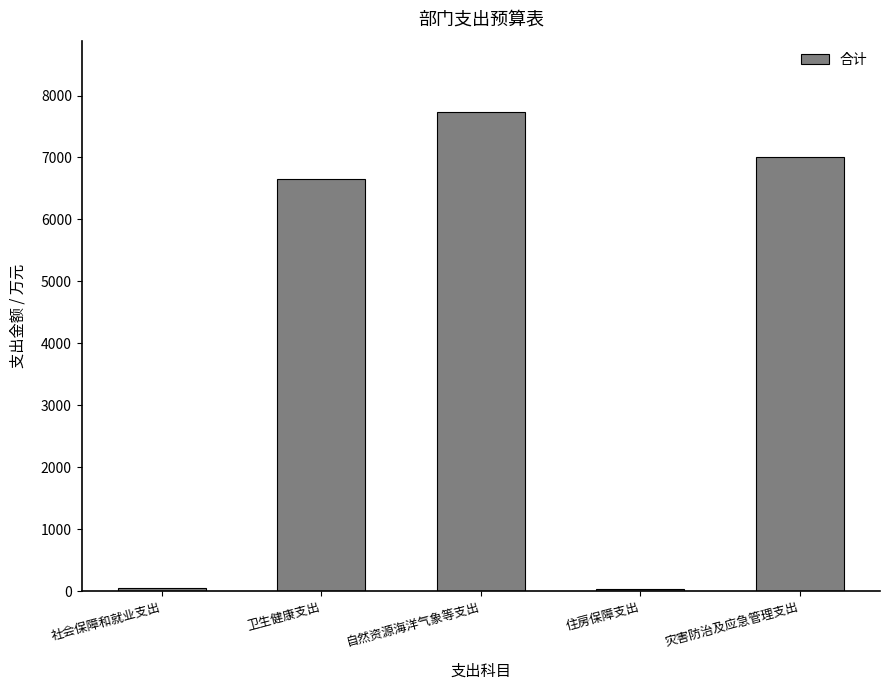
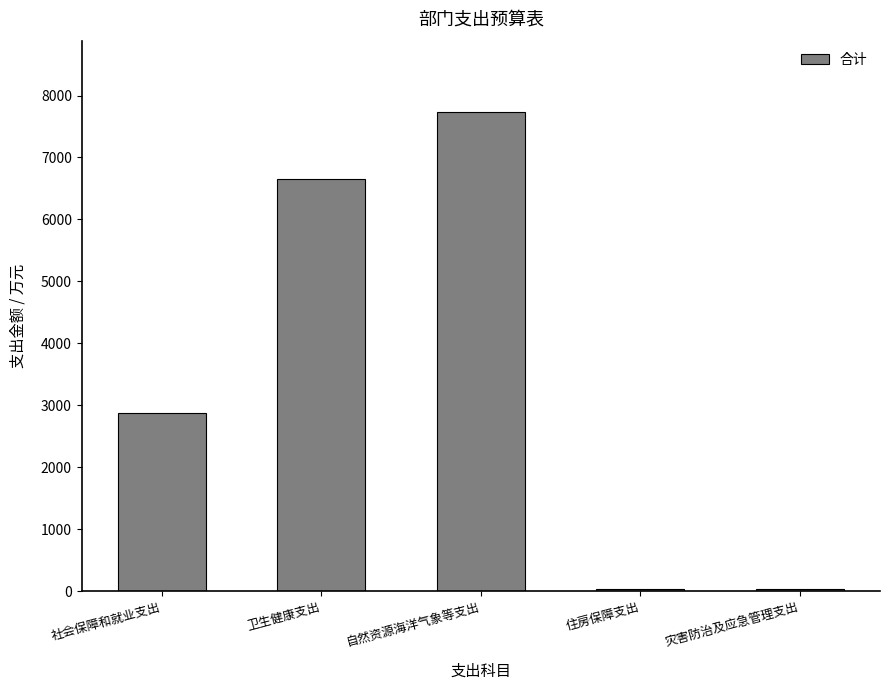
社会保障和就业支出: 100 -> 2900
灾害防治及应急管理支出: 7000 -> 0
